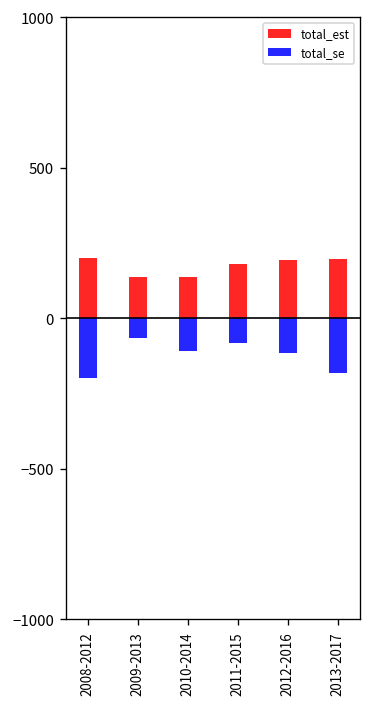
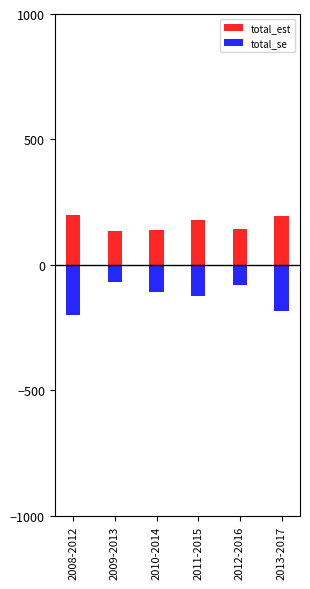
total_se, 2011-2015: -80 -> -120
total_est, 2012-2016: 190 -> 140
total_se, 2012-2016: -120 -> -80
